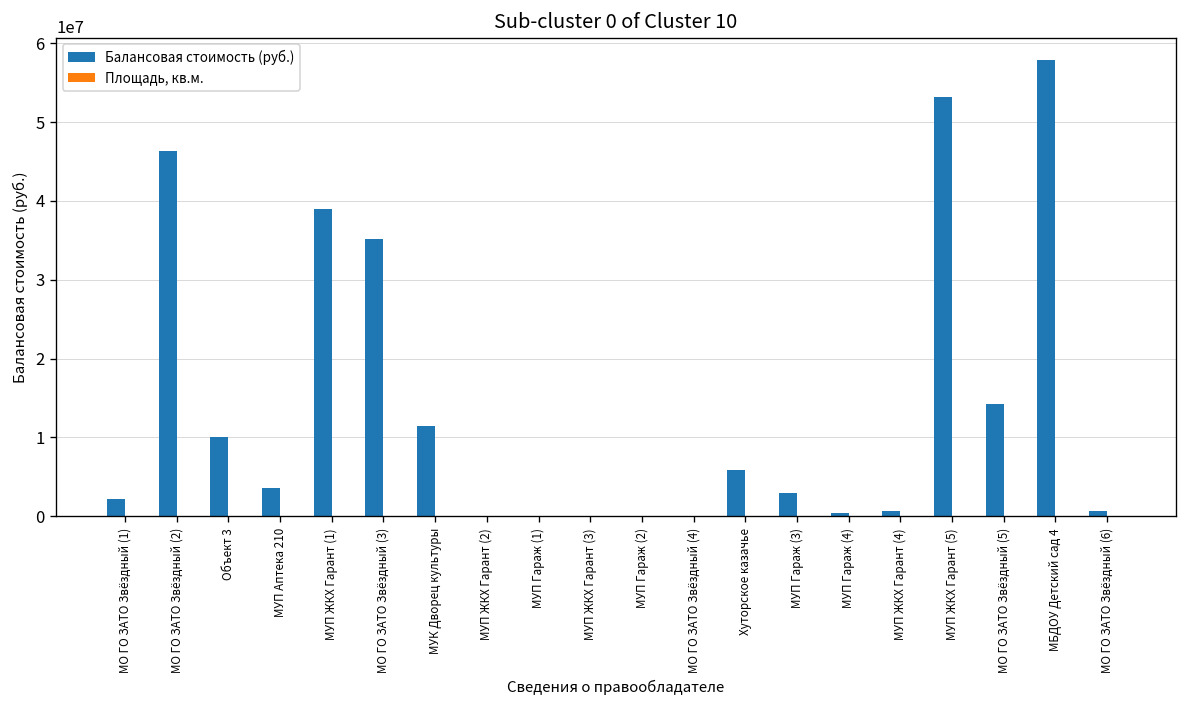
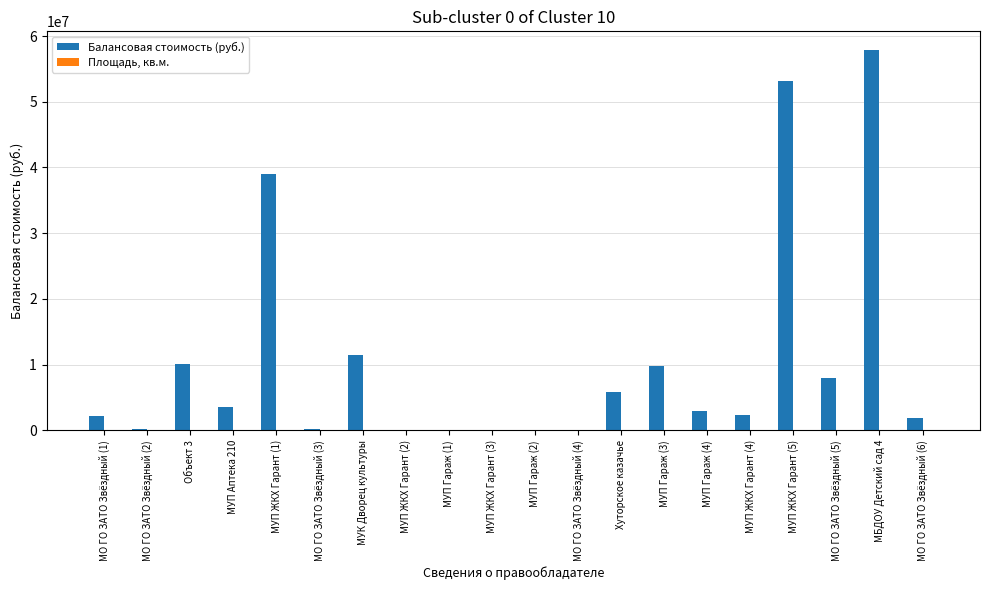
Балансовая стоимость (руб.), МО ГО ЗАТО Звёздный (2): 46000000 -> 0
Балансовая стоимость (руб.), МО ГО ЗАТО Звёздный (3): 35000000 -> 0
Балансовая стоимость (руб.), МУП Гараж (3): 3000000 -> 10000000
Балансовая стоимость (руб.), МУП Гараж (4): 0 -> 3000000
Балансовая стоимость (руб.), МУП ЖКХ Гарант (4): 1000000 -> 2000000
Балансовая стоимость (руб.), МО ГО ЗАТО Звёздный (5): 14000000 -> 8000000
Балансовая стоимость (руб.), МО ГО ЗАТО Звёздный (6): 1000000 -> 2000000
